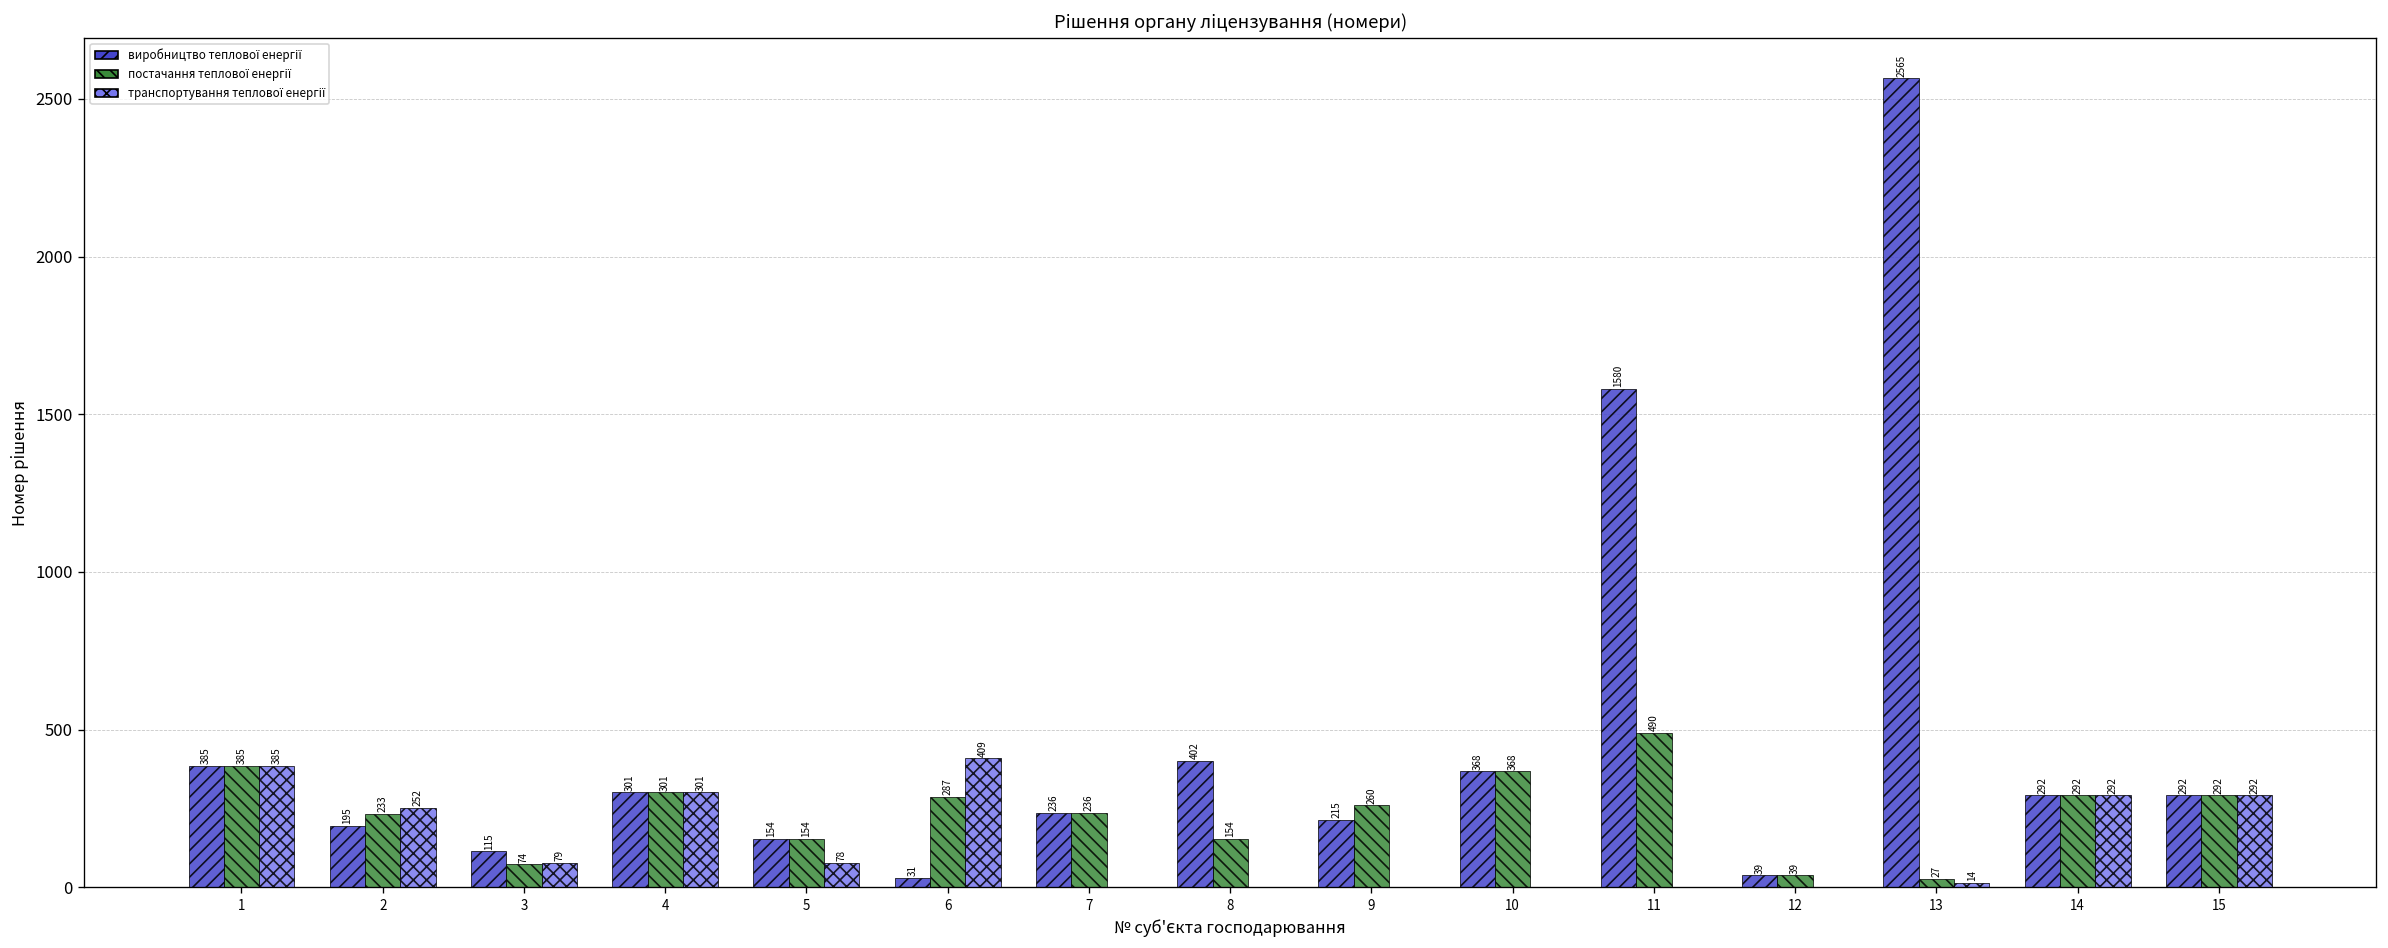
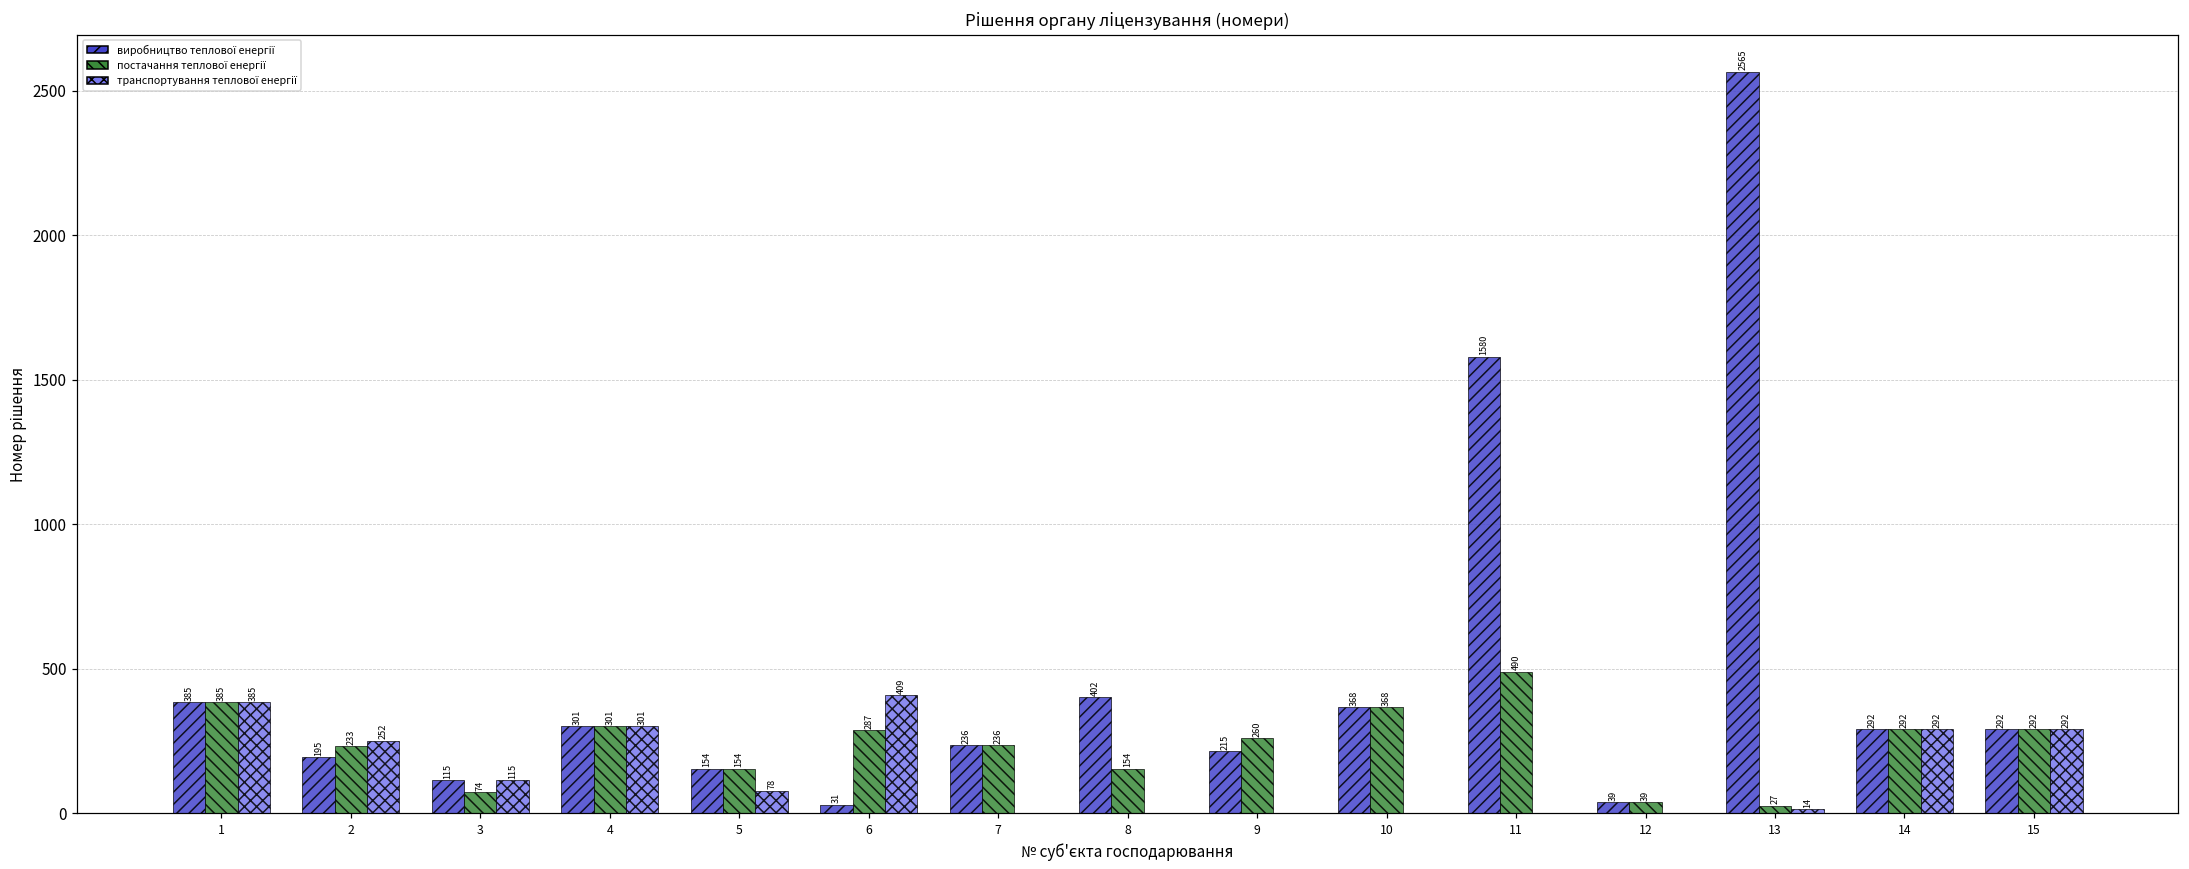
транспортування теплової енергії, 3: 79 -> 115
